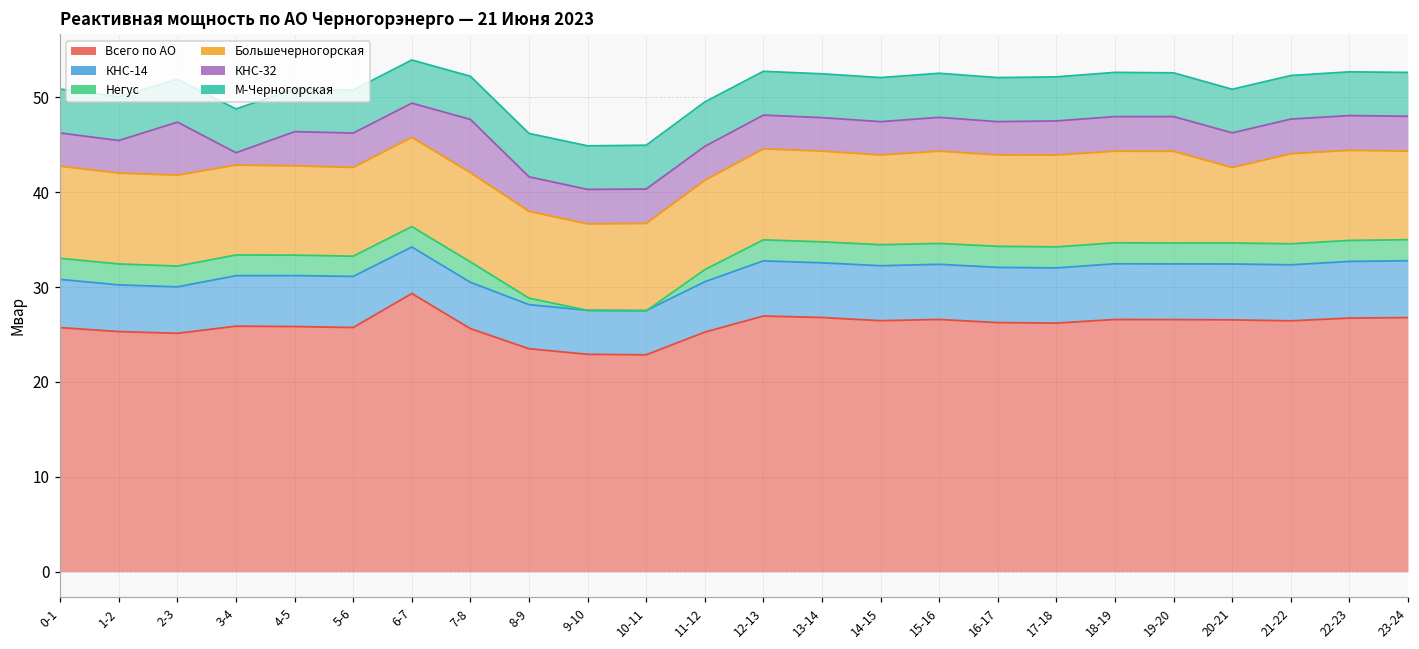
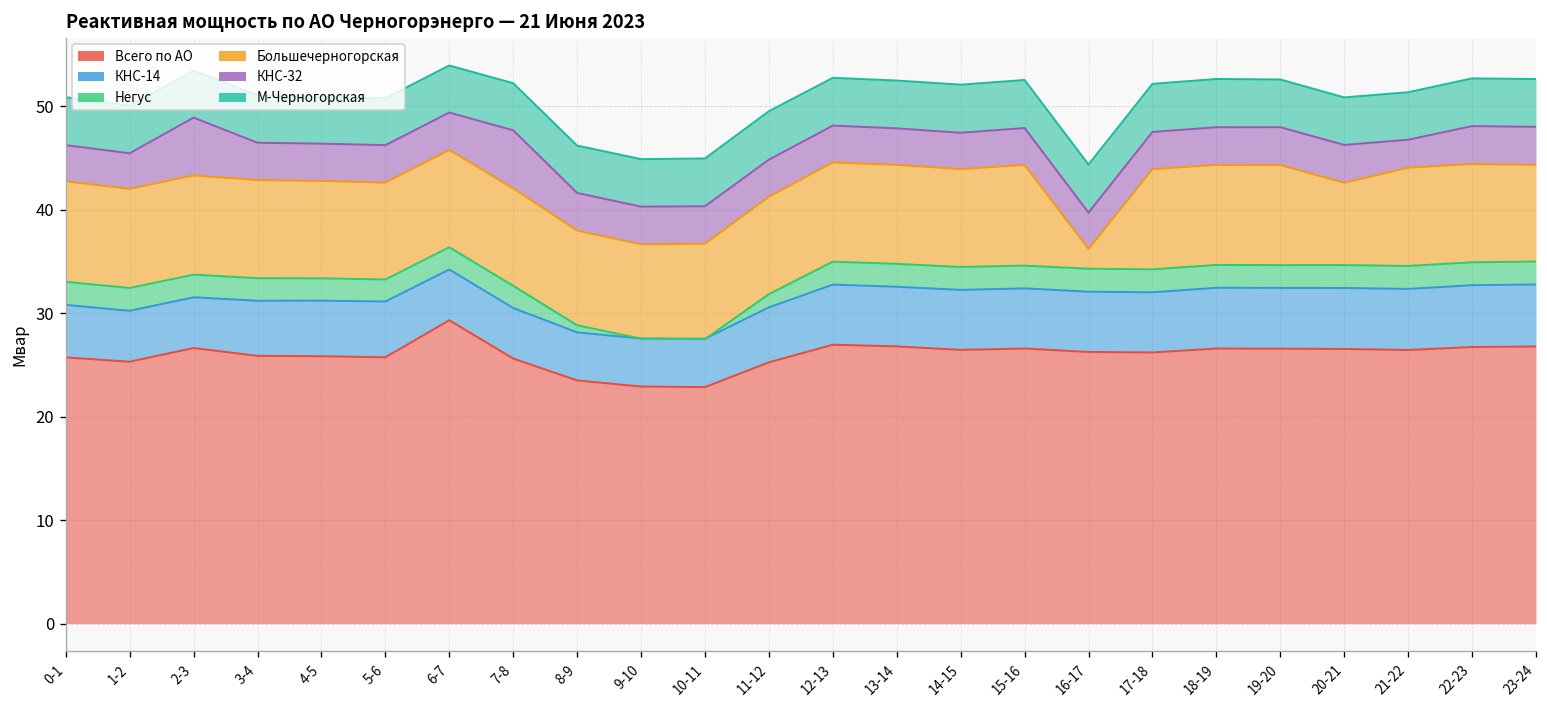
Всего по АО, 2-3: 25 -> 27
КНС-32, 3-4: 1 -> 4
Большечерногорская, 16-17: 10 -> 2
КНС-32, 21-22: 4 -> 3
